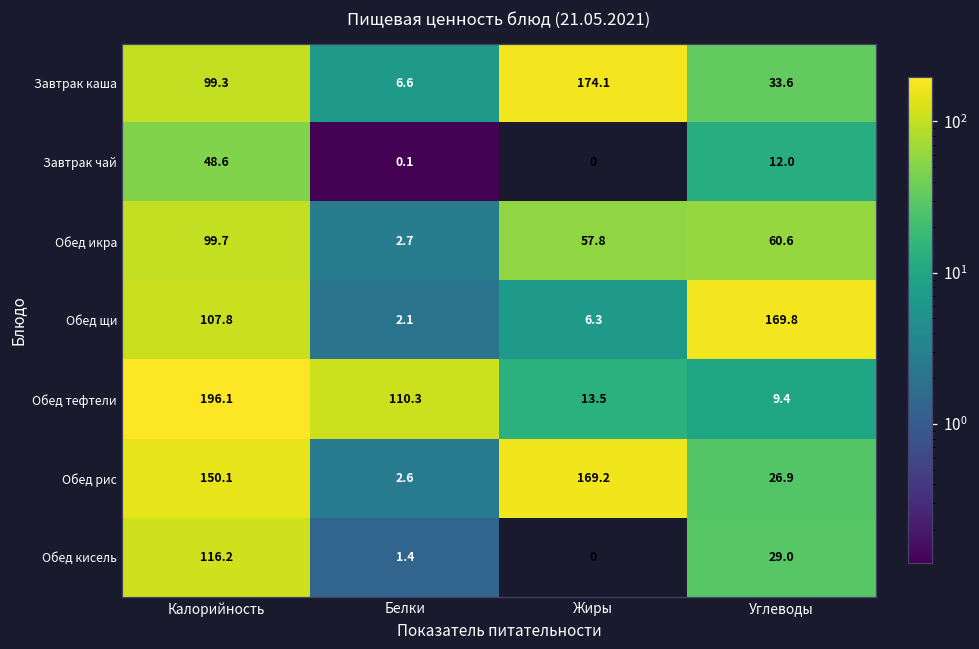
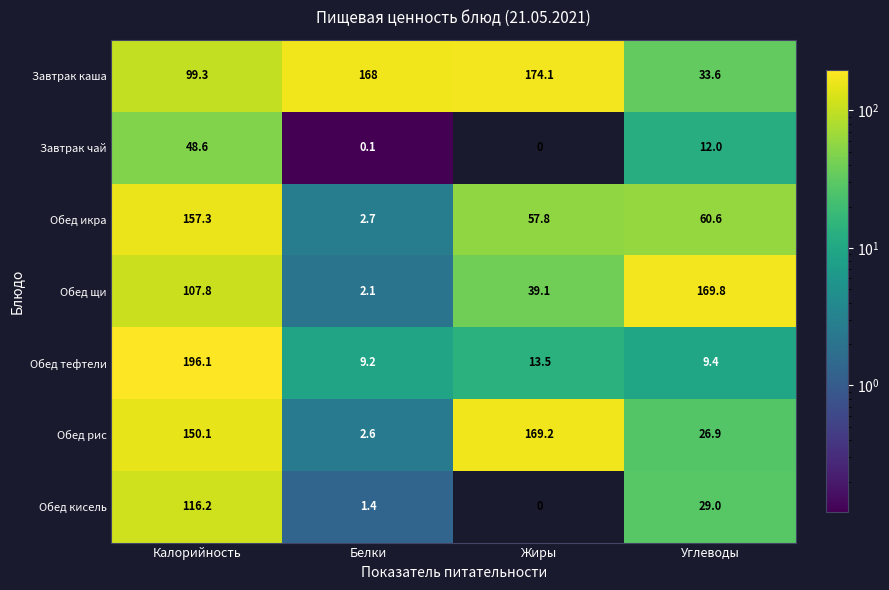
Завтрак каша, Белки: 6.6 -> 168
Обед икра, Калорийность: 99.7 -> 157.3
Обед щи, Жиры: 6.3 -> 39.1
Обед тефтели, Белки: 110.3 -> 9.2
